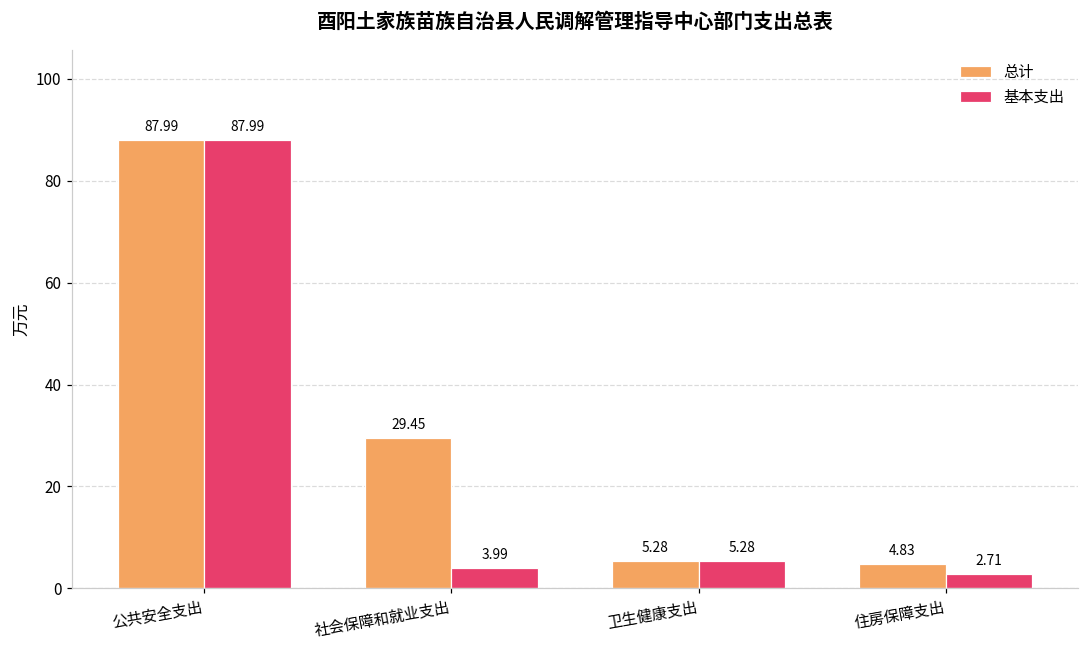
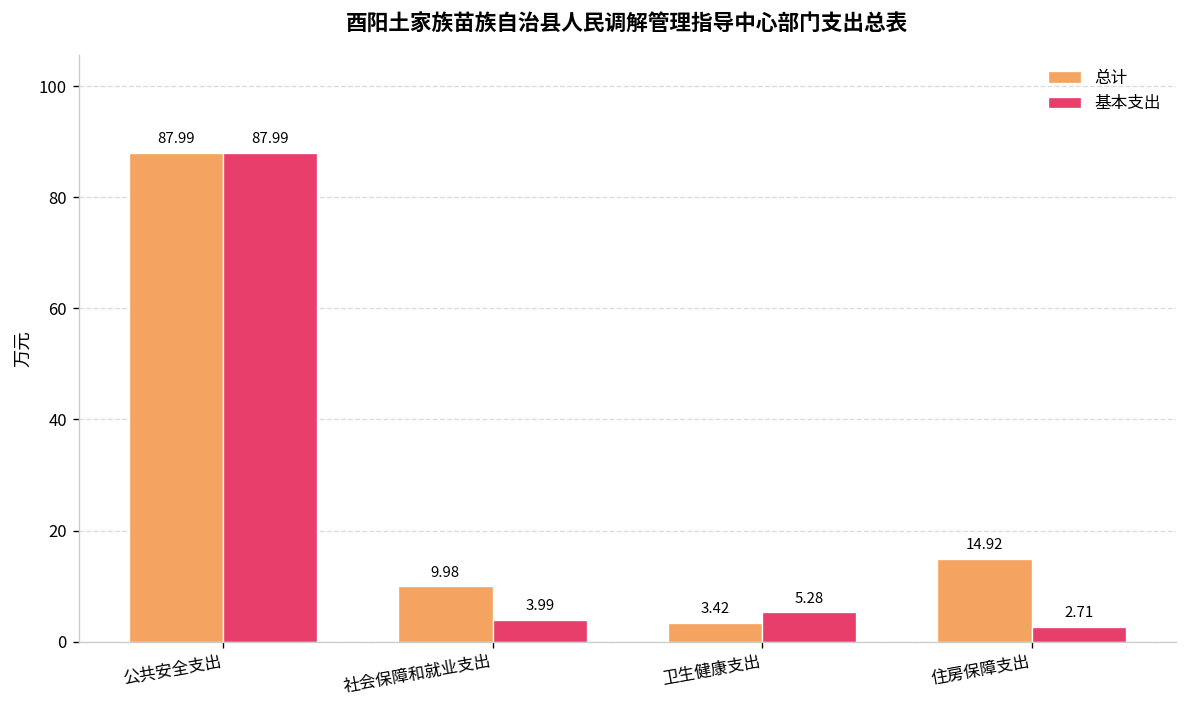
总计, 社会保障和就业支出: 29.45 -> 9.98
总计, 卫生健康支出: 5.28 -> 3.42
总计, 住房保障支出: 4.83 -> 14.92
